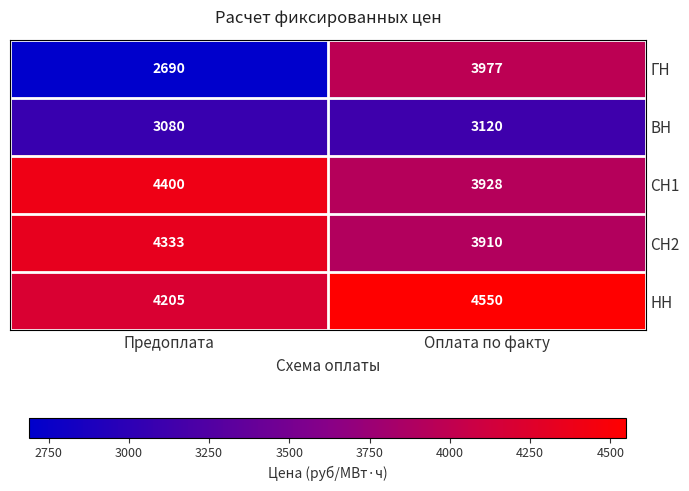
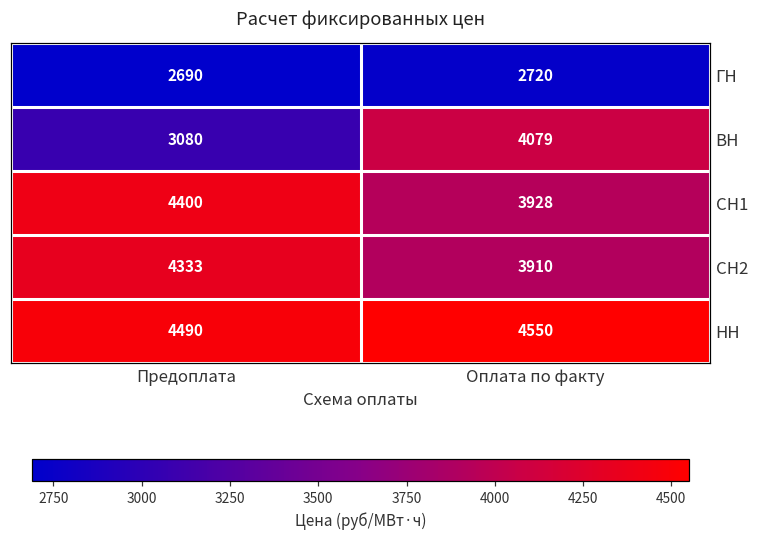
ГН, Оплата по факту: 3977 -> 2720
ВН, Оплата по факту: 3120 -> 4079
НН, Предоплата: 4205 -> 4490
